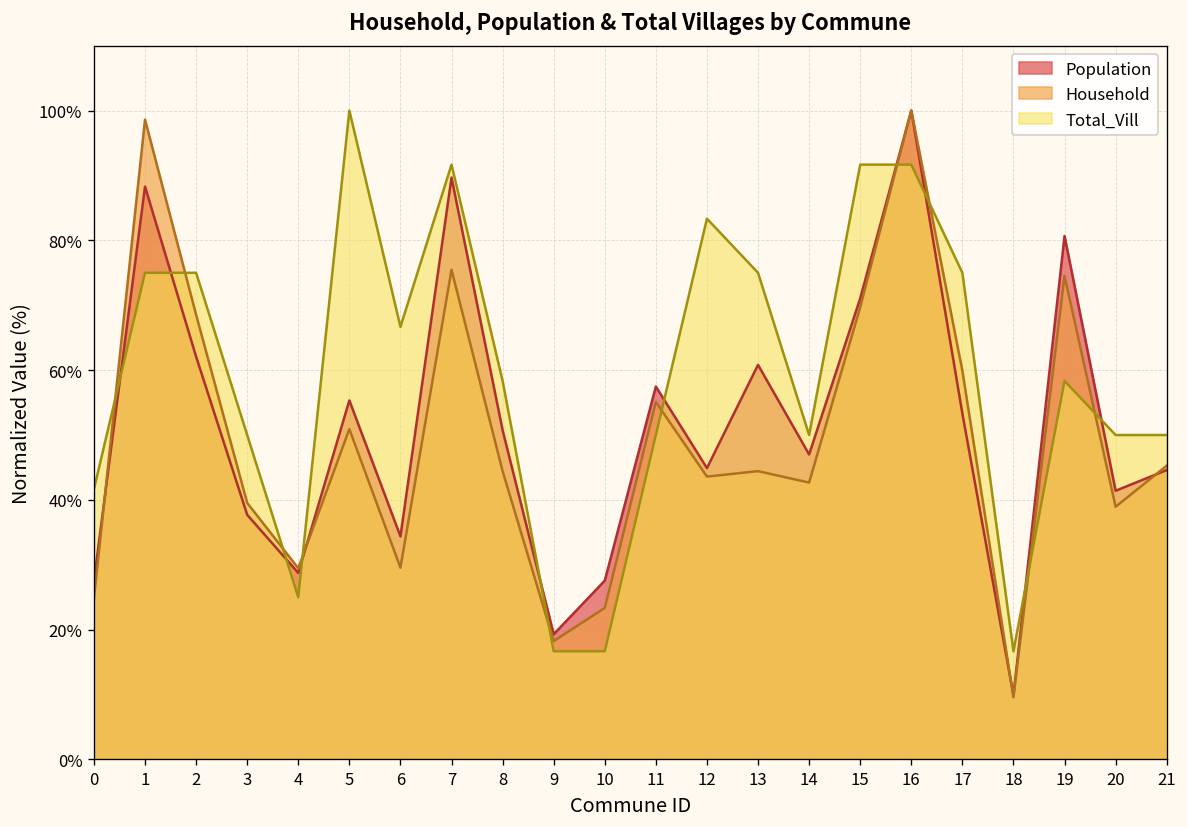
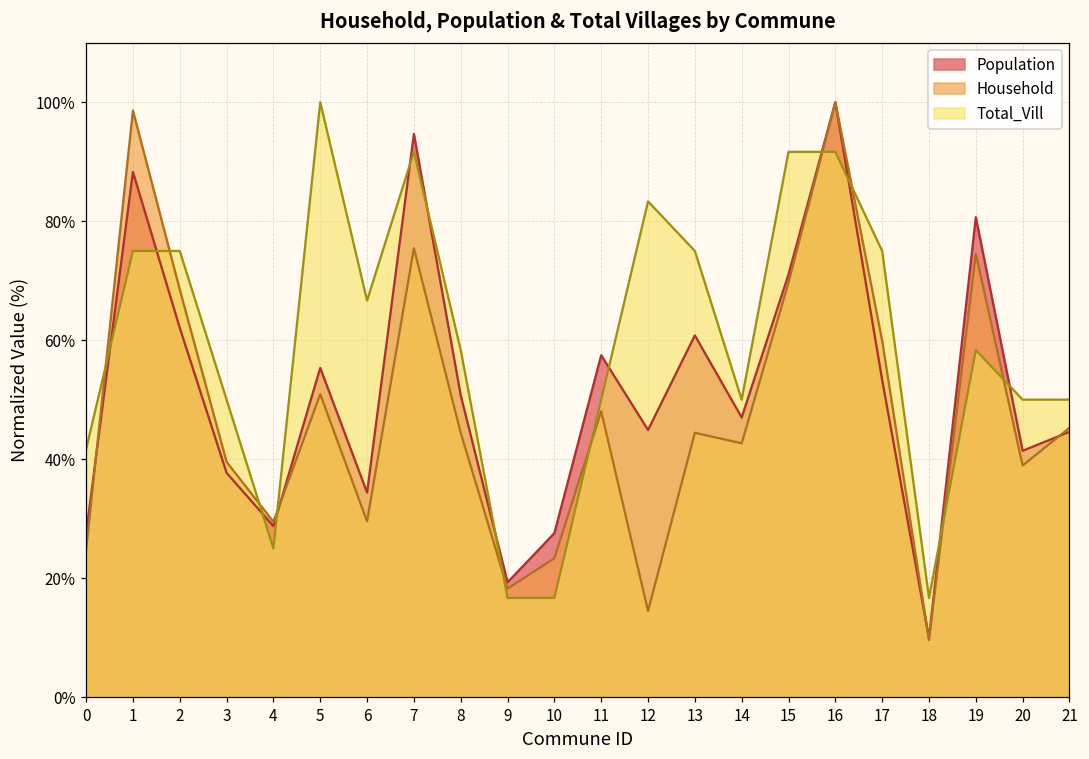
Population, 7: 90% -> 95%
Household, 11: 55% -> 48%
Household, 12: 44% -> 14%
